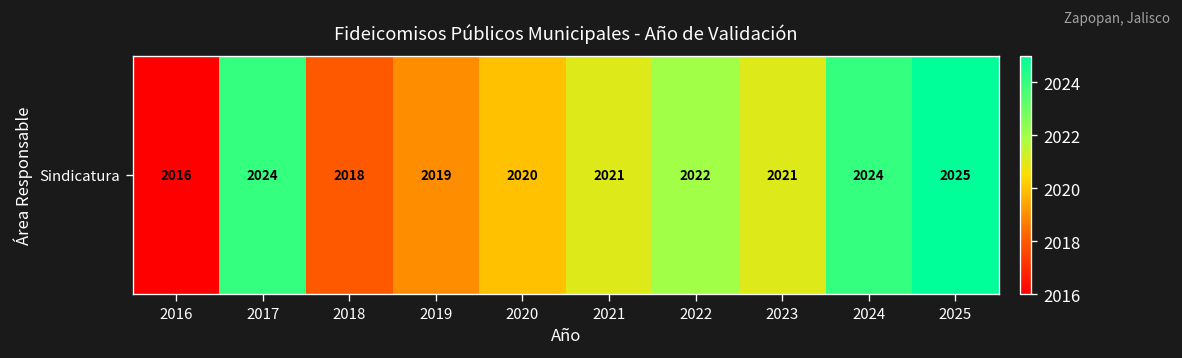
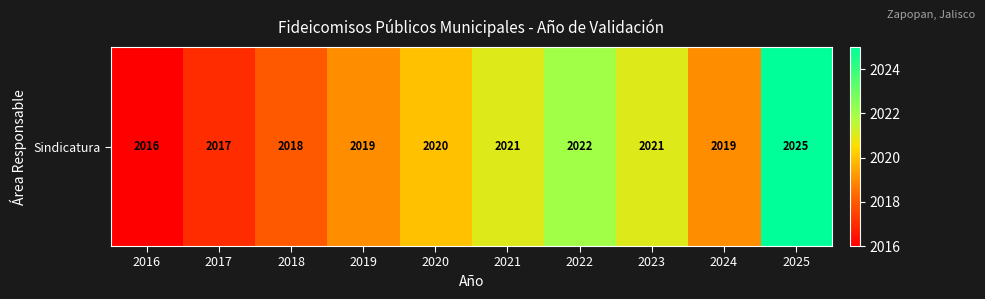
Sindicatura, 2017: 2024 -> 2017
Sindicatura, 2024: 2024 -> 2019
